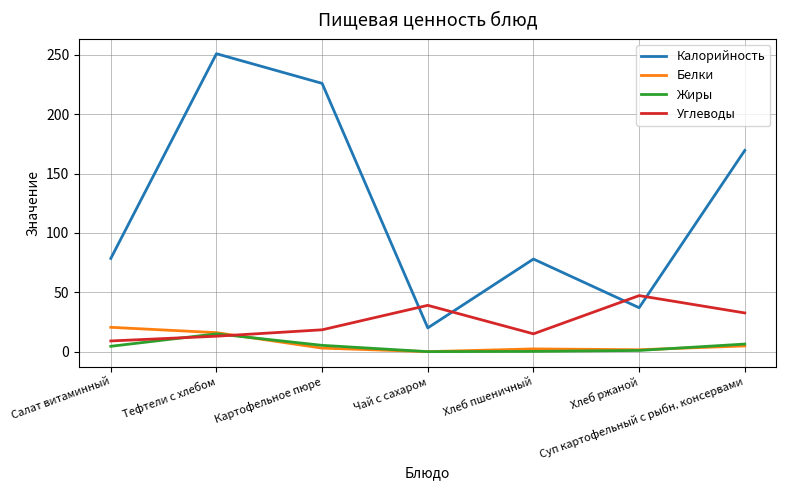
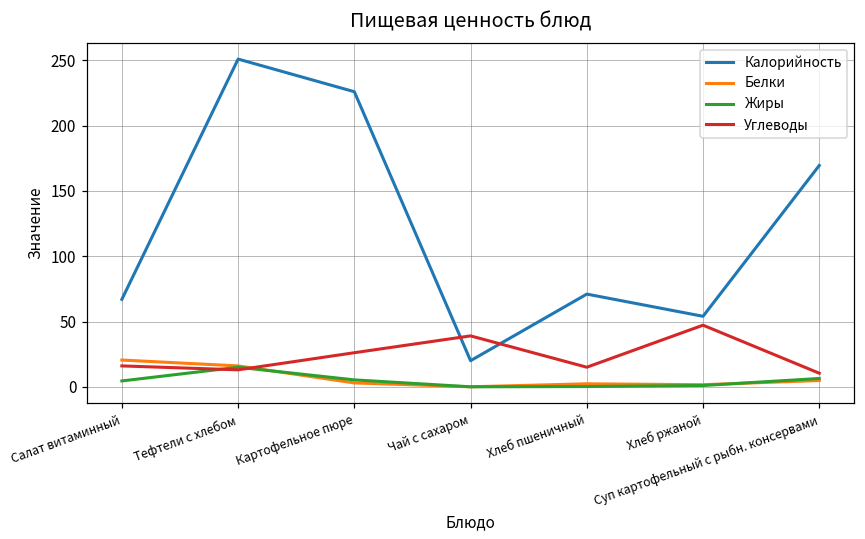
Калорийность, Салат витаминный: 79 -> 67
Углеводы, Салат витаминный: 9 -> 16
Углеводы, Картофельное пюре: 18 -> 26
Калорийность, Хлеб пшеничный: 78 -> 71
Калорийность, Хлеб ржаной: 37 -> 54
Углеводы, Суп картофельный с рыбн. консервами: 33 -> 10
